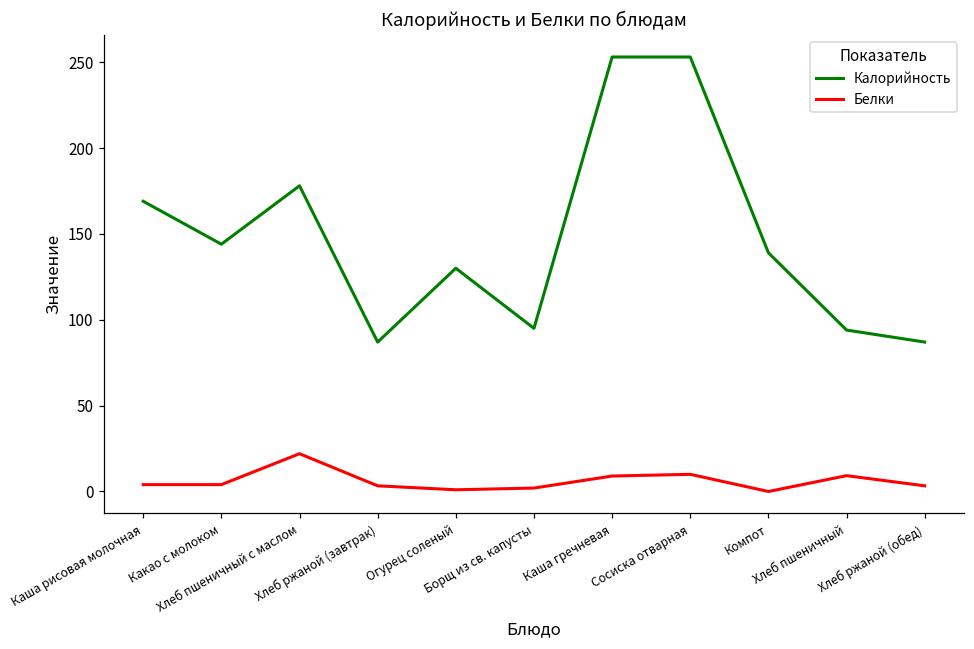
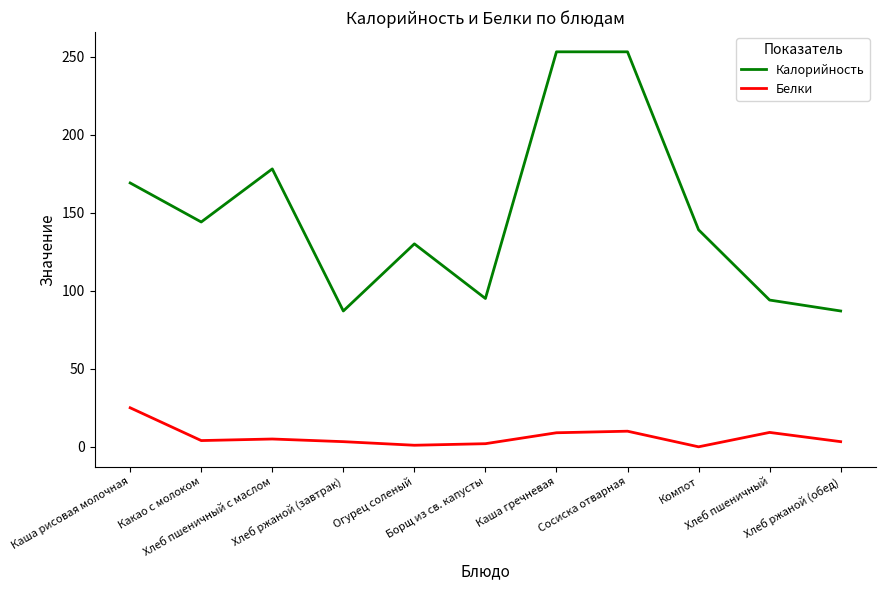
Белки, Каша рисовая молочная: 4 -> 25
Белки, Хлеб пшеничный с маслом: 22 -> 5
